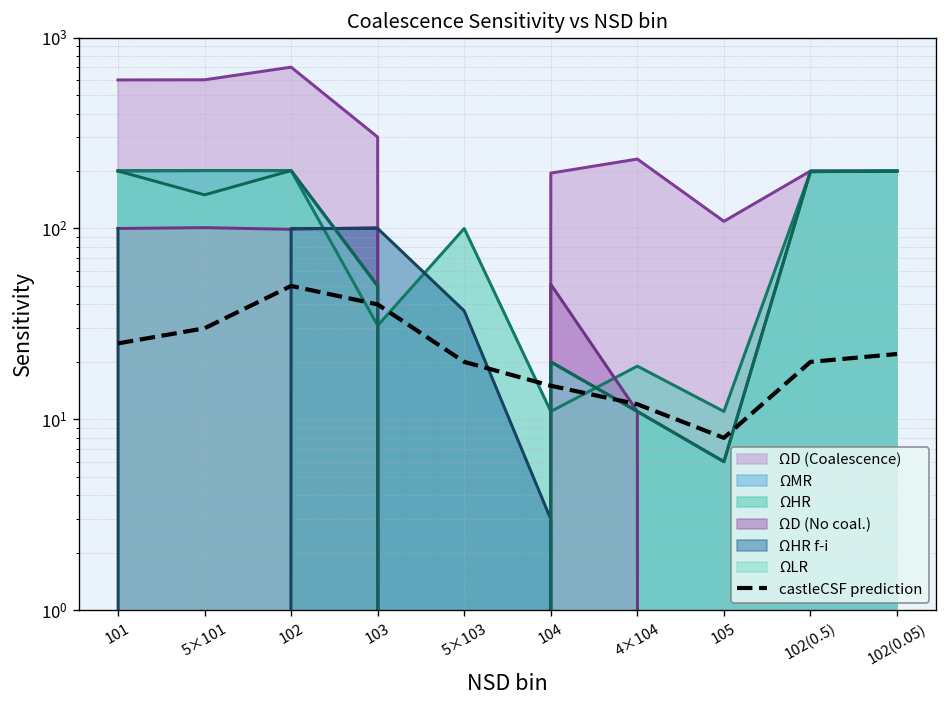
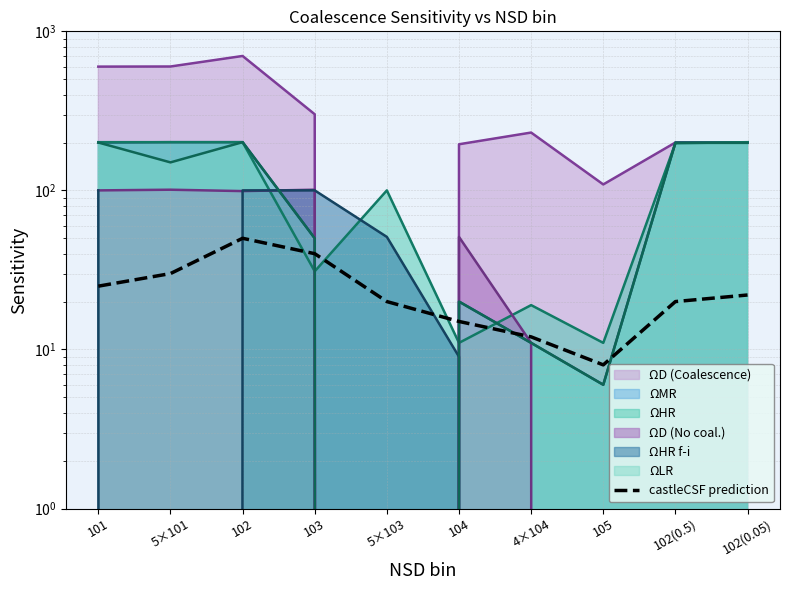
ΩHR f-i, 5×103: 37 -> 51
ΩHR f-i, 104: 3 -> 9
